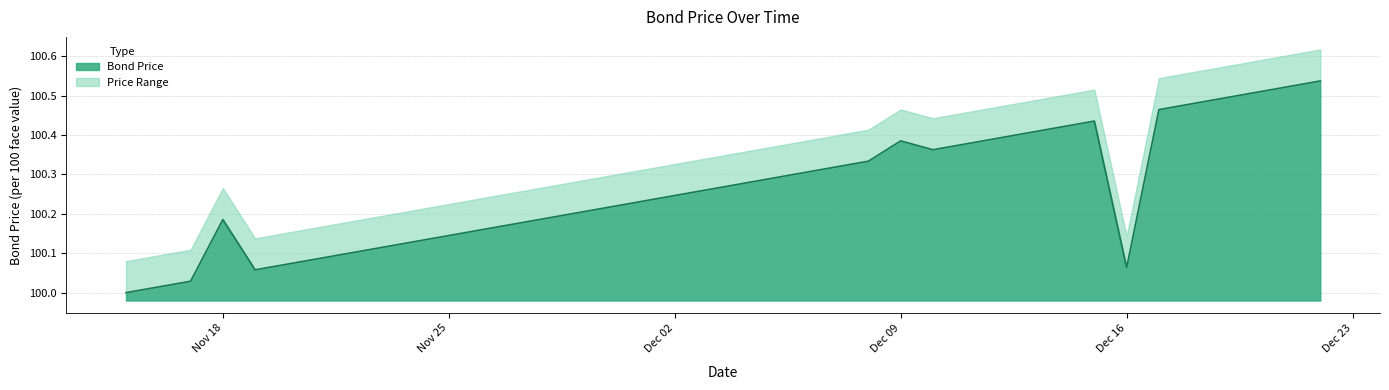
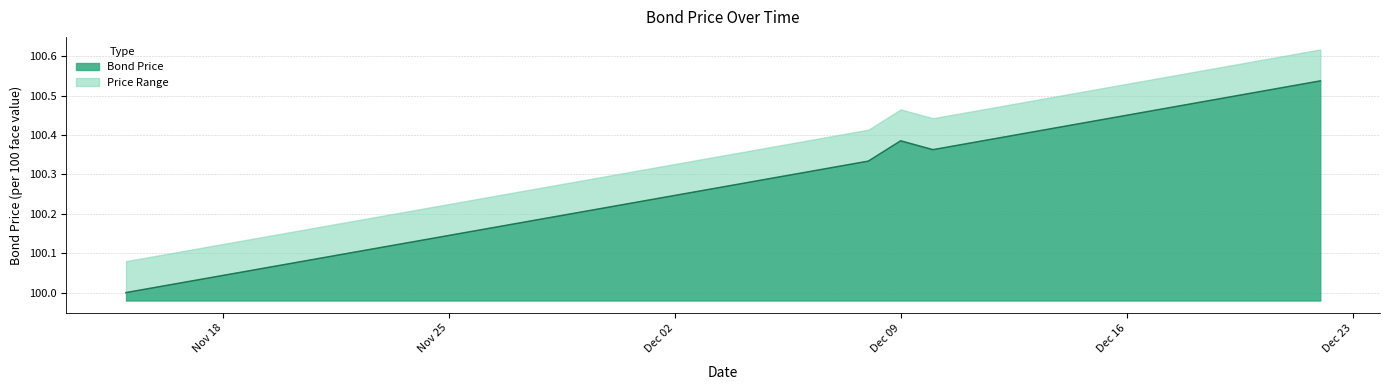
Bond Price, Nov 18: 100.19 -> 100.04
Bond Price, Dec 16: 100.06 -> 100.45
